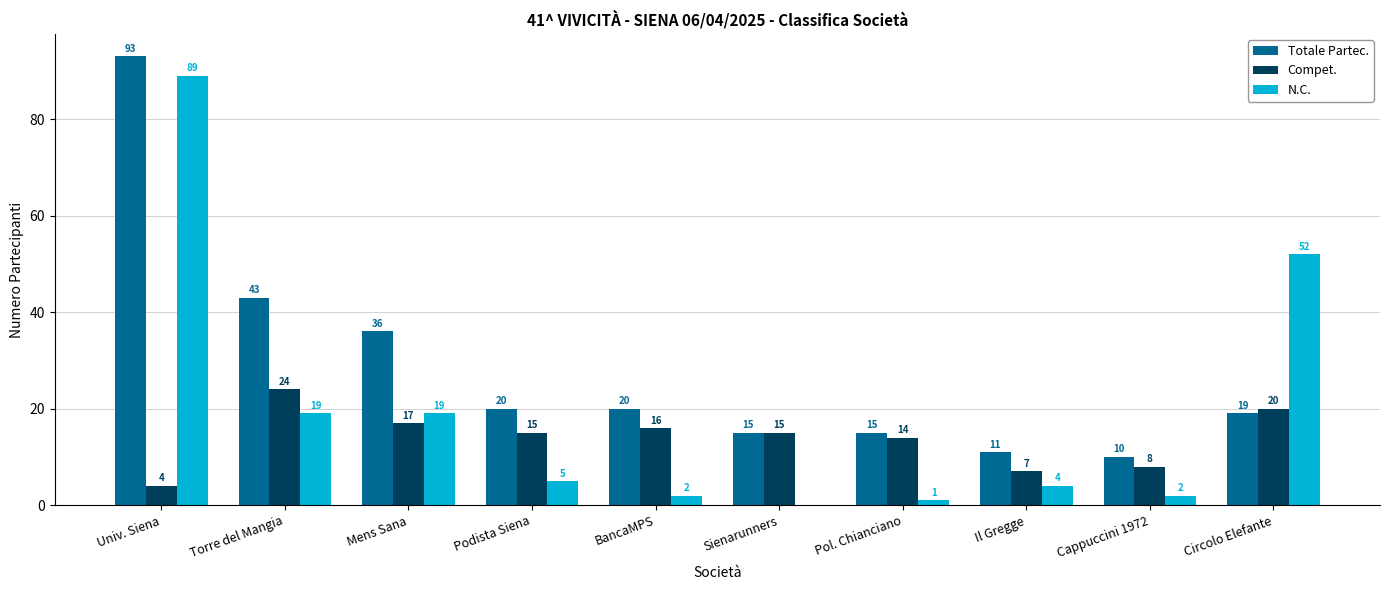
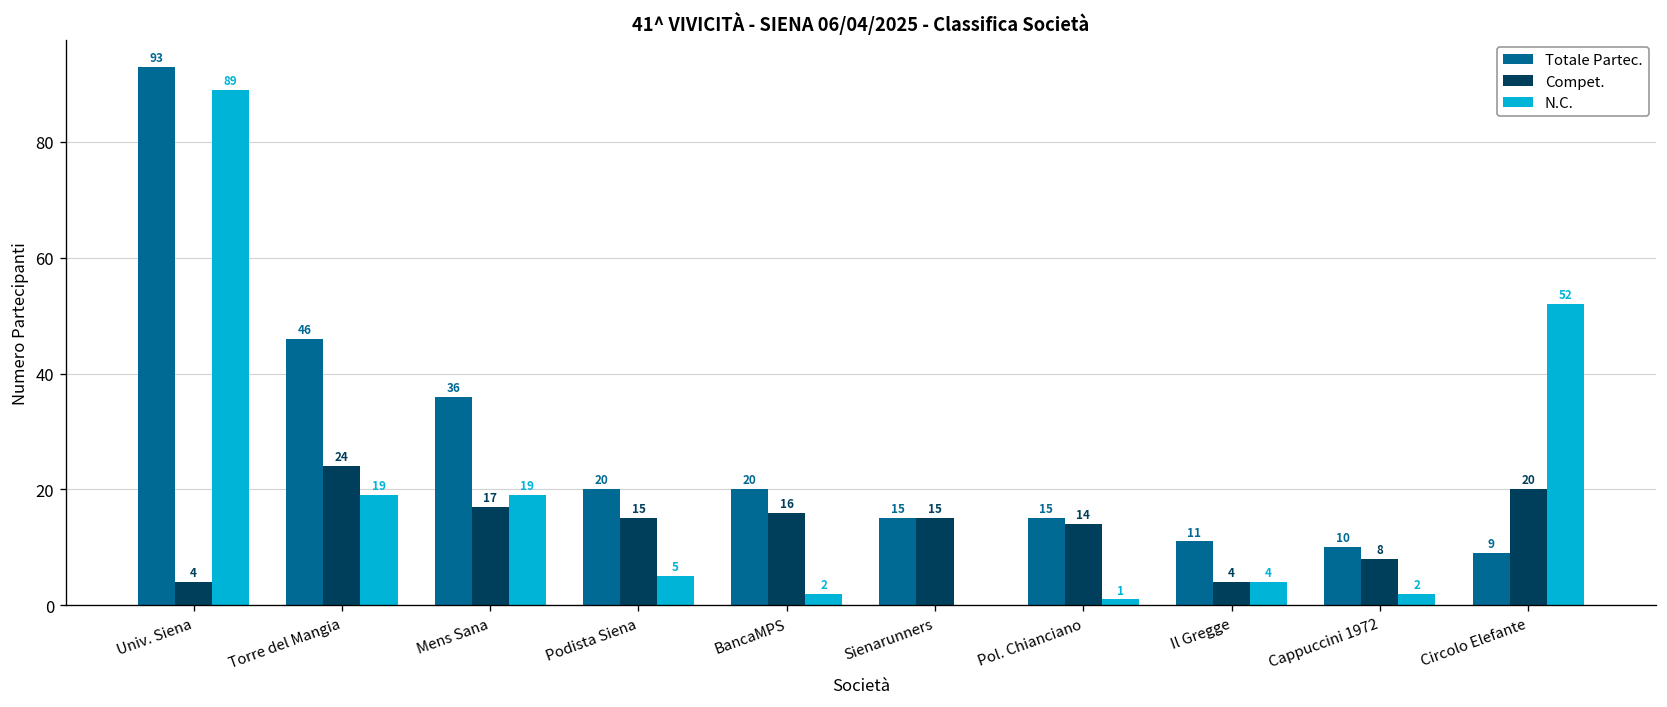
Totale Partec., Torre del Mangia: 43 -> 46
Compet., Il Gregge: 7 -> 4
Totale Partec., Circolo Elefante: 19 -> 9
